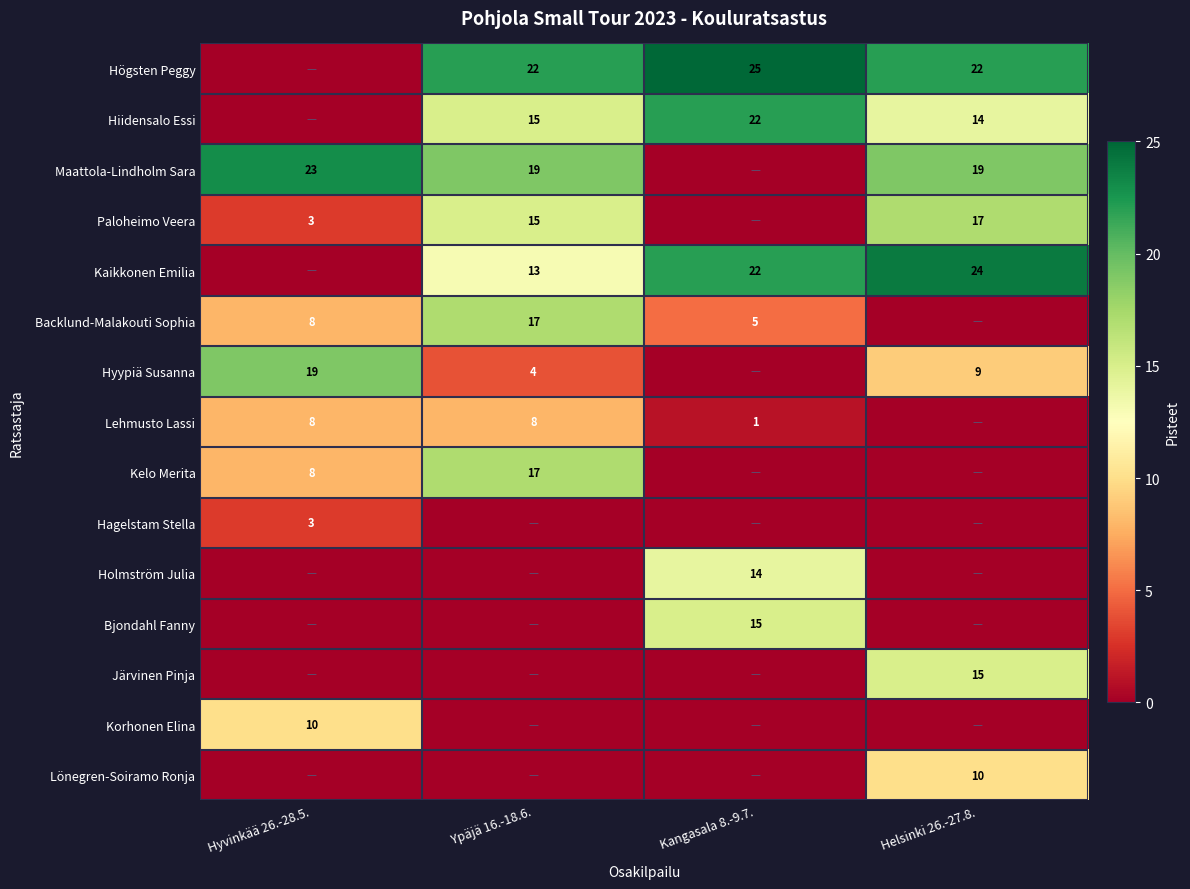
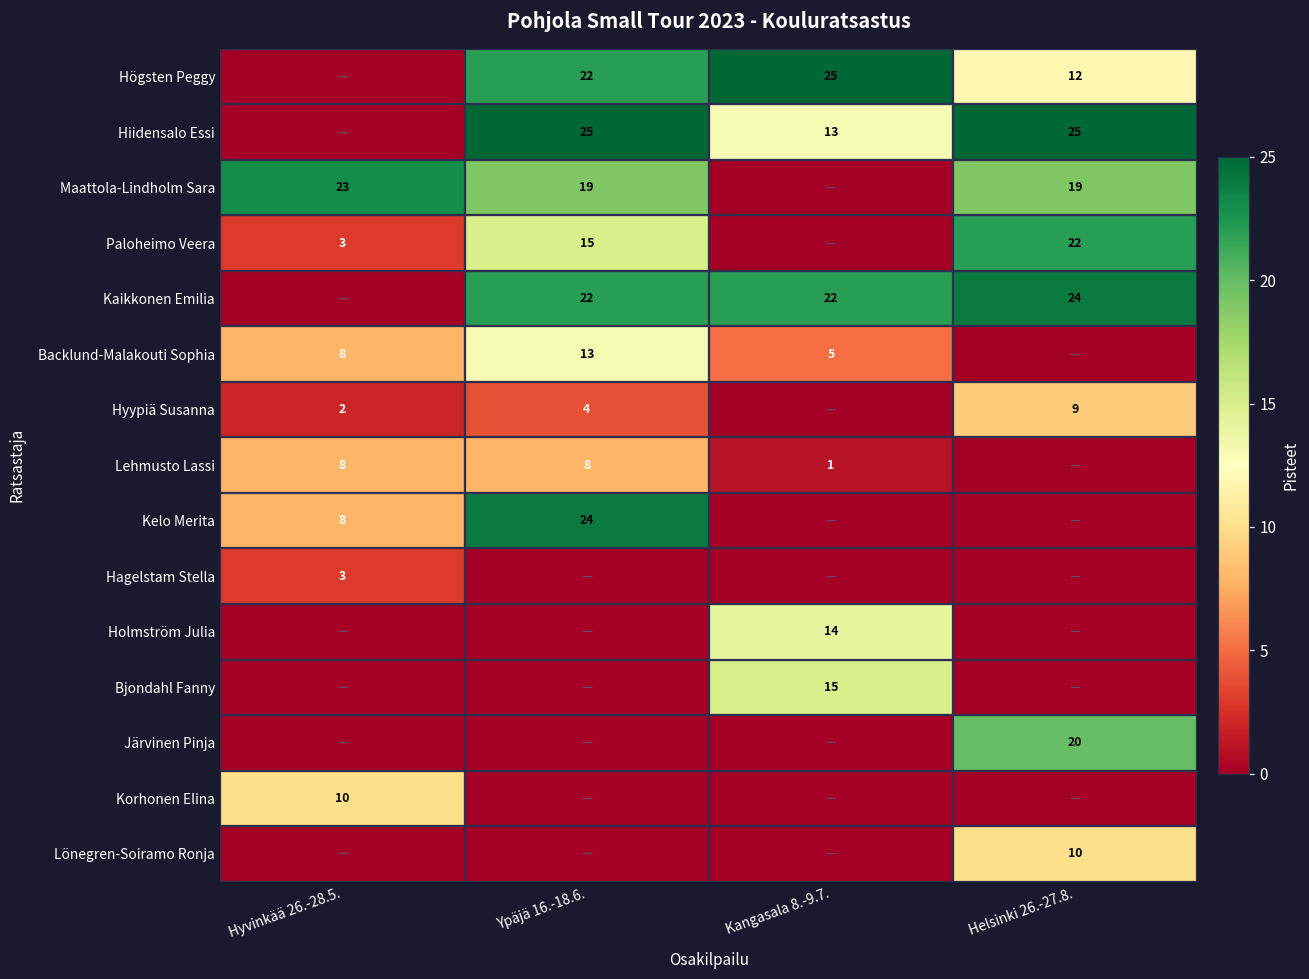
Högsten Peggy, Helsinki 26.-27.8.: 22 -> 12
Hiidensalo Essi, Ypäjä 16.-18.6.: 15 -> 25
Hiidensalo Essi, Kangasala 8.-9.7.: 22 -> 13
Hiidensalo Essi, Helsinki 26.-27.8.: 14 -> 25
Paloheimo Veera, Helsinki 26.-27.8.: 17 -> 22
Kaikkonen Emilia, Ypäjä 16.-18.6.: 13 -> 22
Backlund-Malakouti Sophia, Ypäjä 16.-18.6.: 17 -> 13
Hyypiä Susanna, Hyvinkää 26.-28.5.: 19 -> 2
Kelo Merita, Ypäjä 16.-18.6.: 17 -> 24
Järvinen Pinja, Helsinki 26.-27.8.: 15 -> 20
